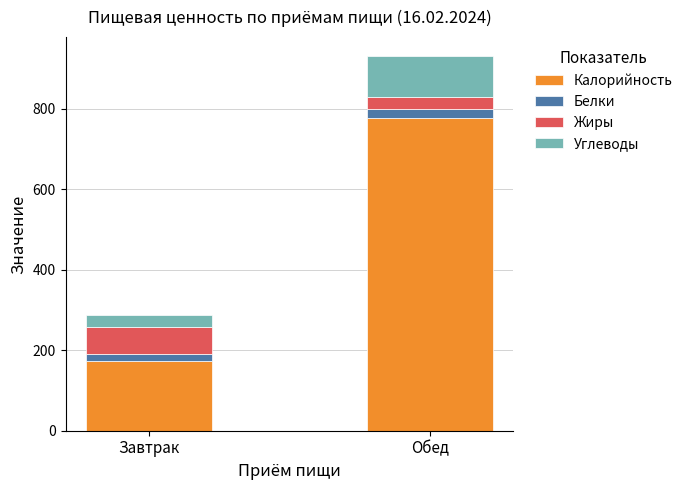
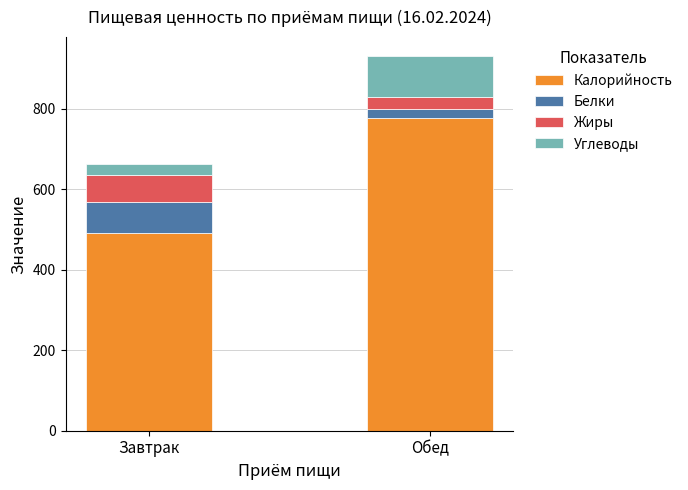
Калорийность, Завтрак: 170 -> 490
Белки, Завтрак: 20 -> 80
